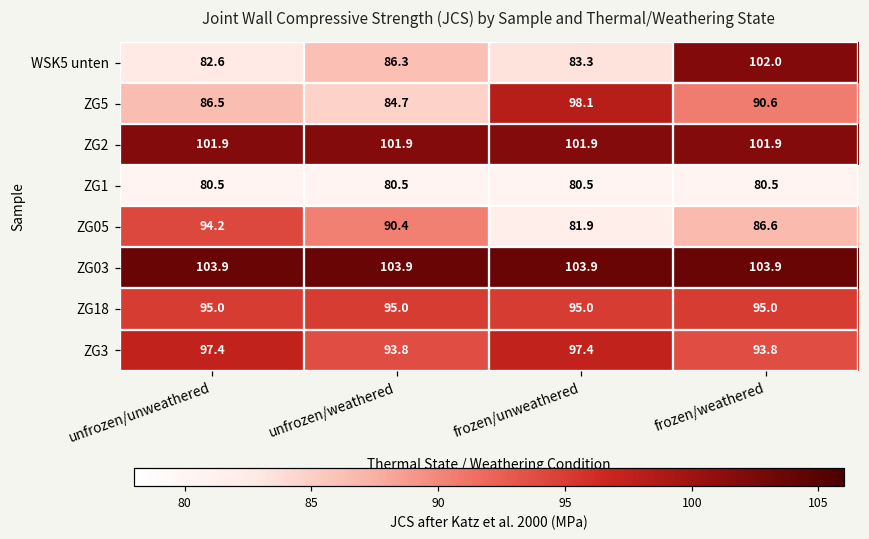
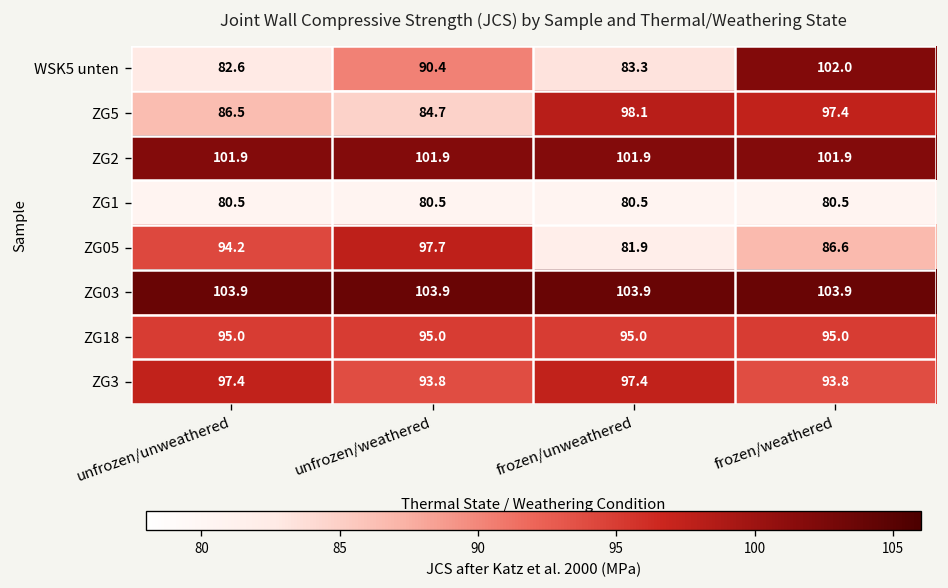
WSK5 unten, unfrozen/weathered: 86.3 -> 90.4
ZG5, frozen/weathered: 90.6 -> 97.4
ZG05, unfrozen/weathered: 90.4 -> 97.7
